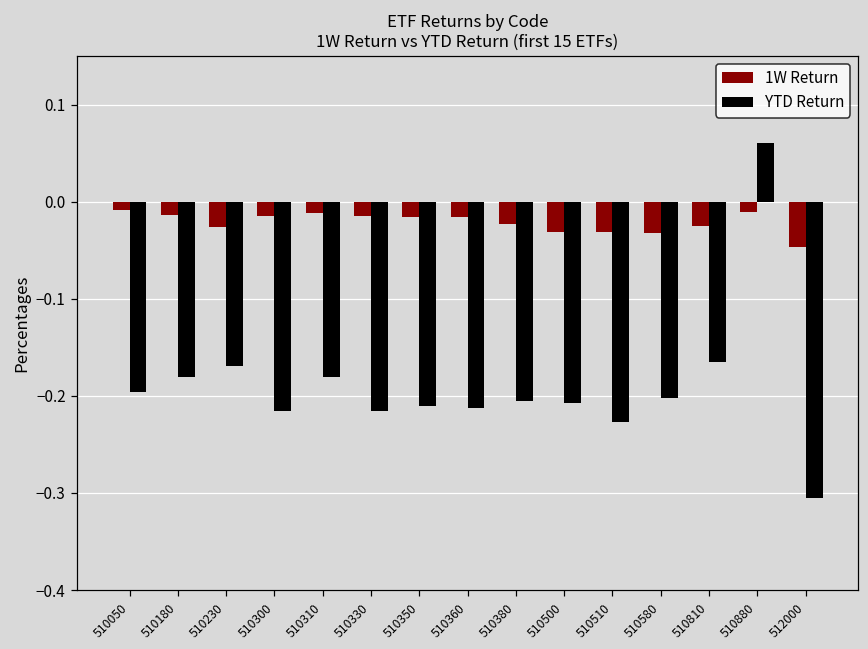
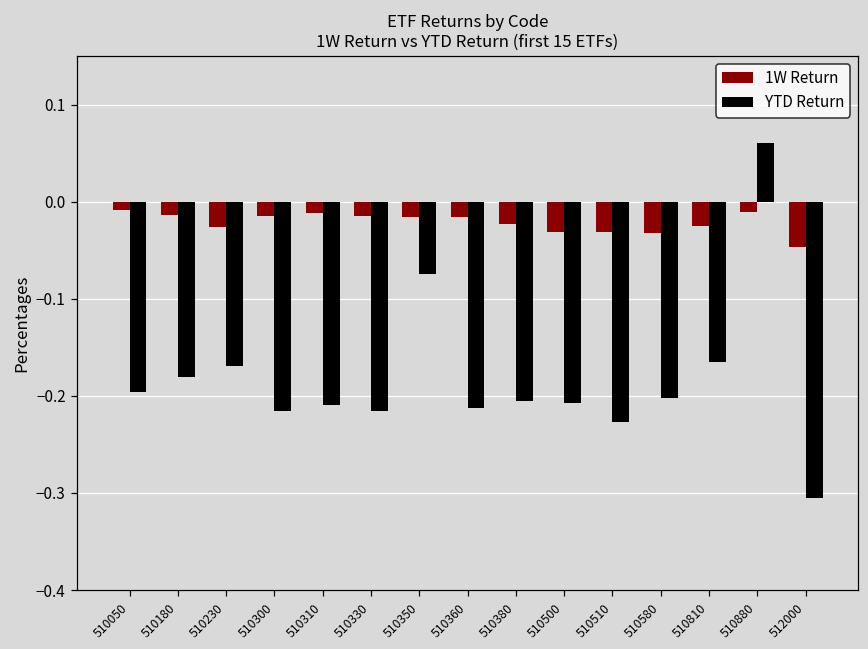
YTD Return, 510310: -0.18 -> -0.21
YTD Return, 510350: -0.21 -> -0.07
